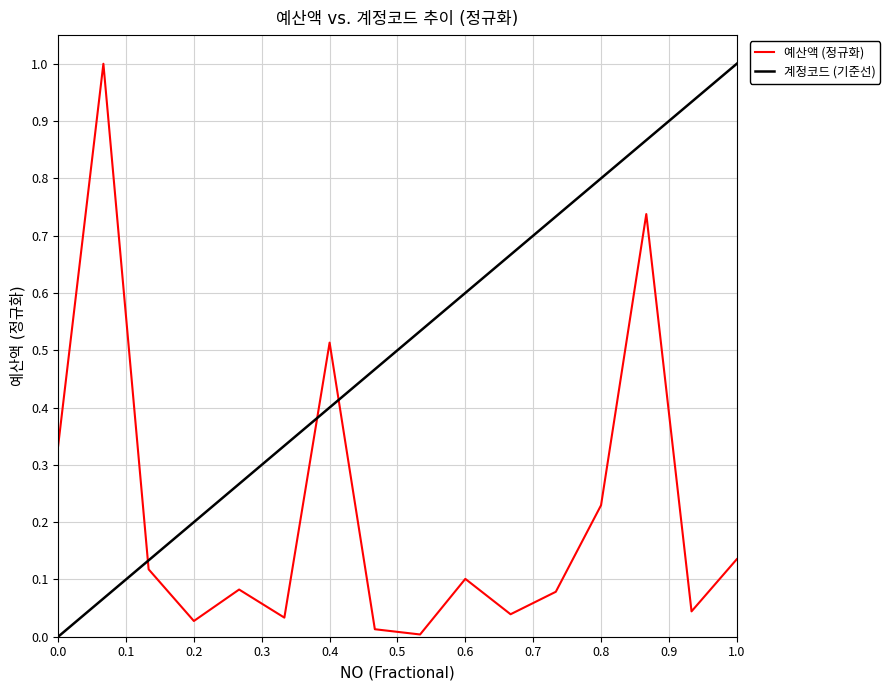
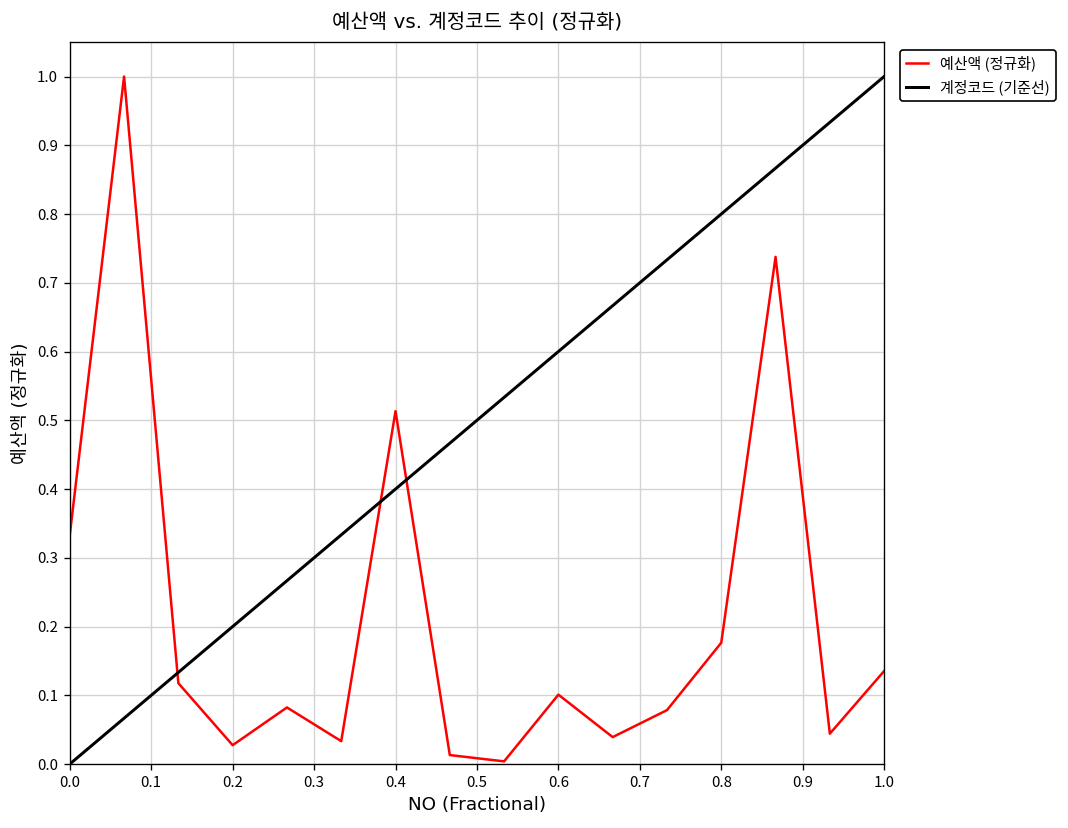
예산액 (정규화), 0.8: 0.23 -> 0.18
